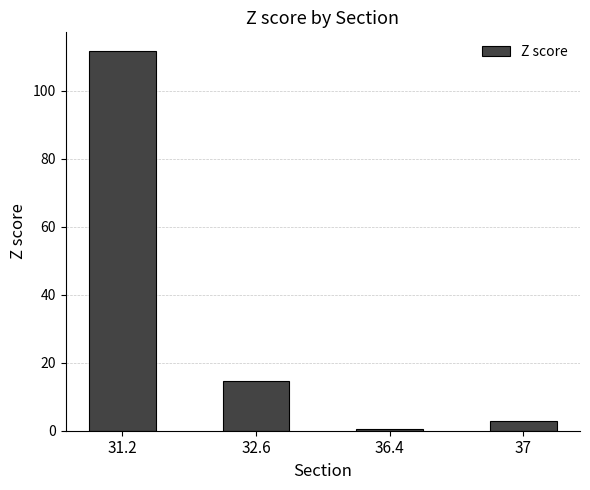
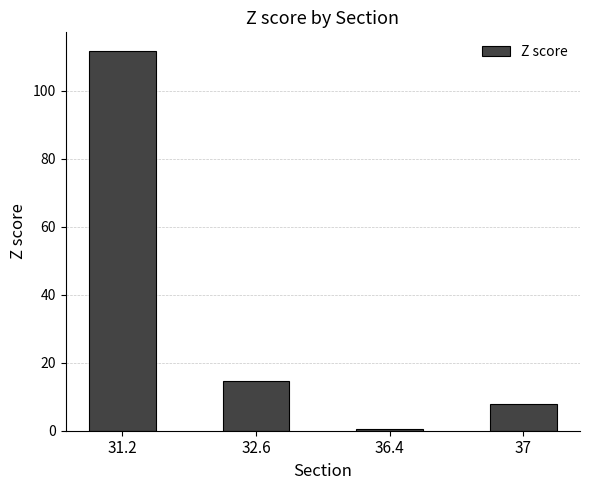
37: 3 -> 8
